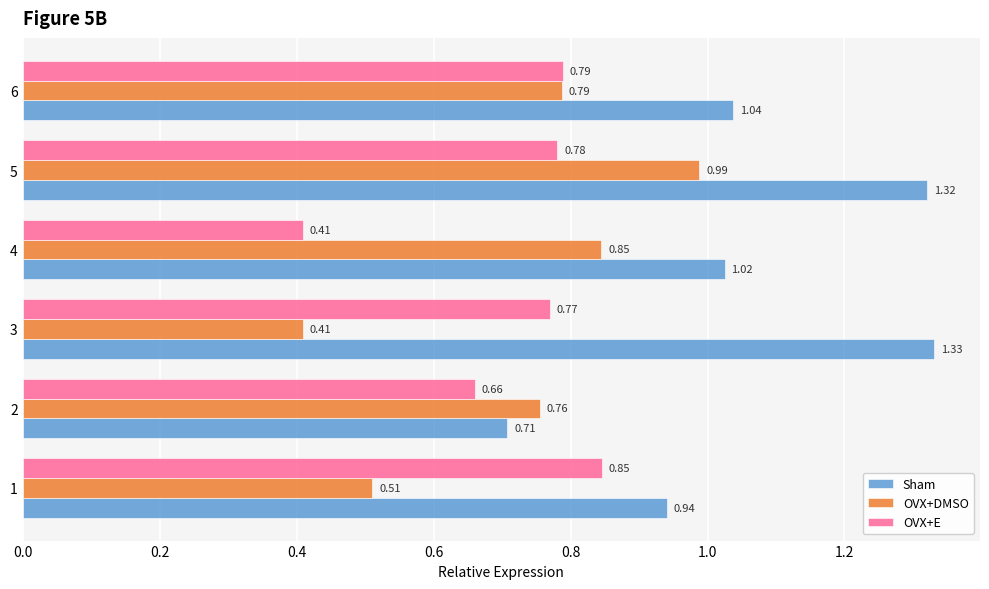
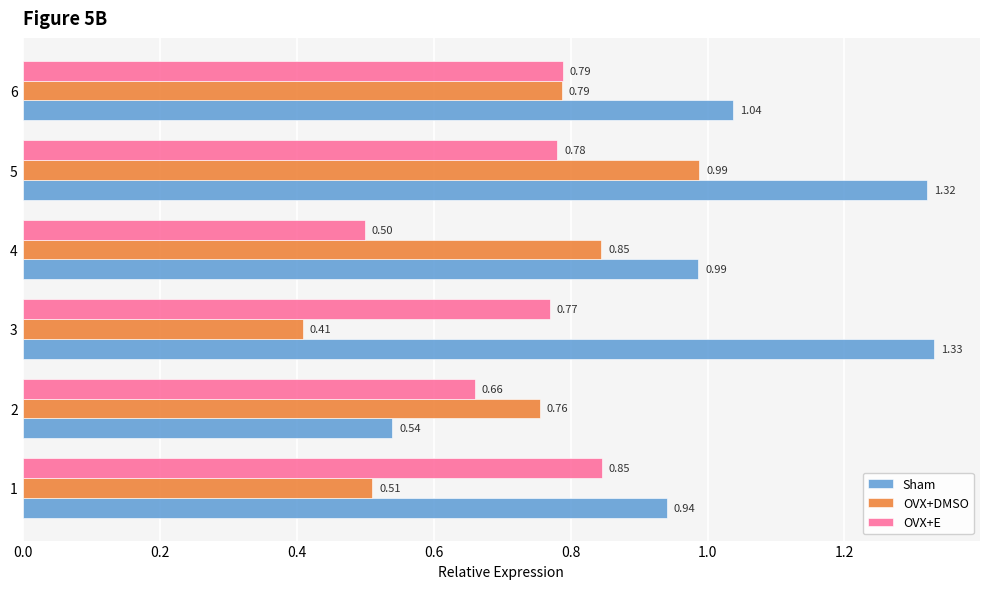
OVX+E, 4: 0.41 -> 0.50
Sham, 4: 1.02 -> 0.99
Sham, 2: 0.71 -> 0.54
